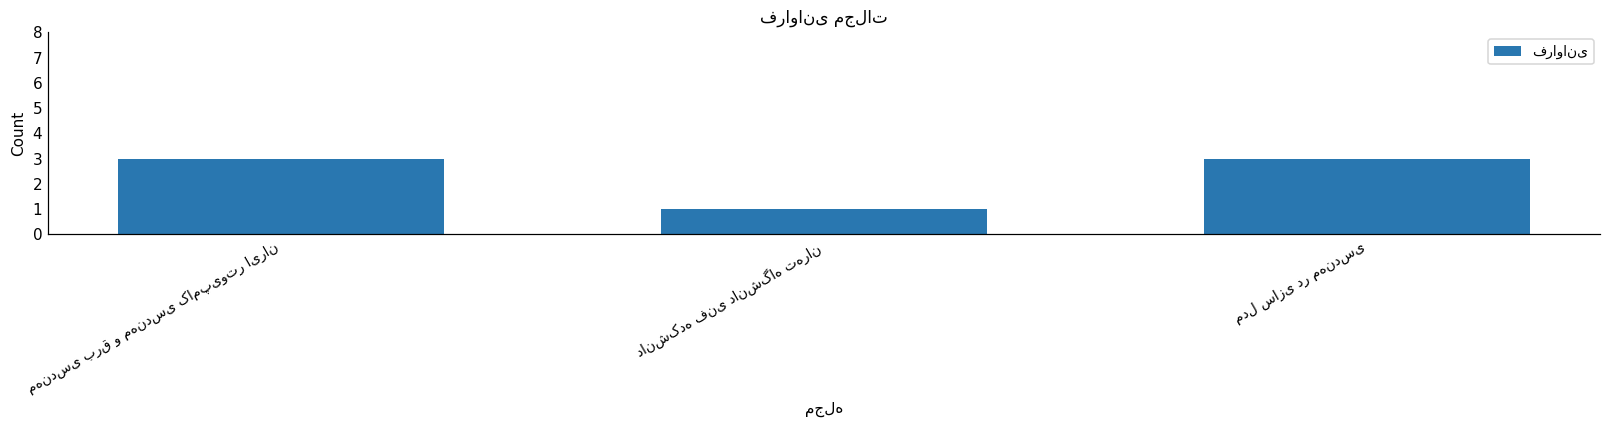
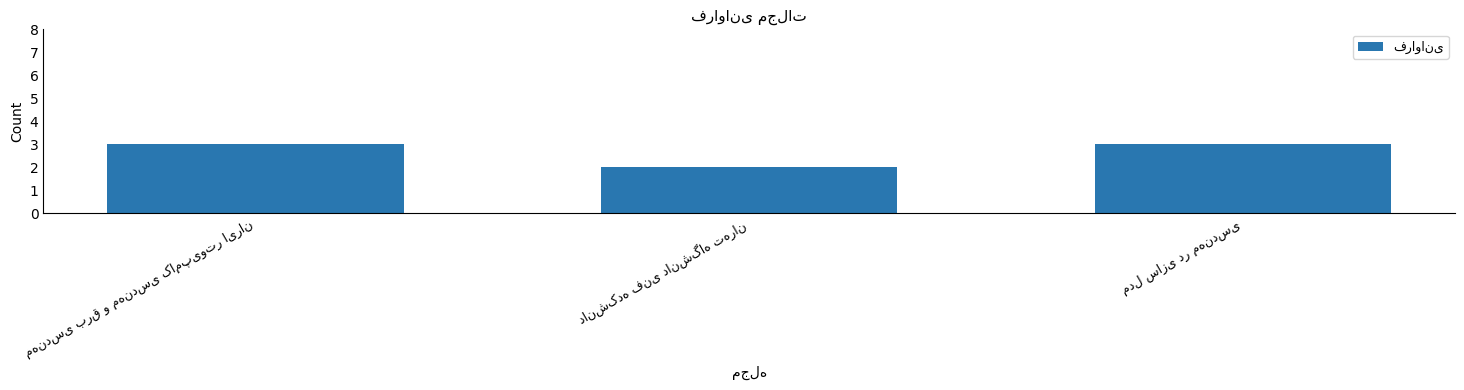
دانشکده فنی دانشگاه تهران: 1 -> 2
